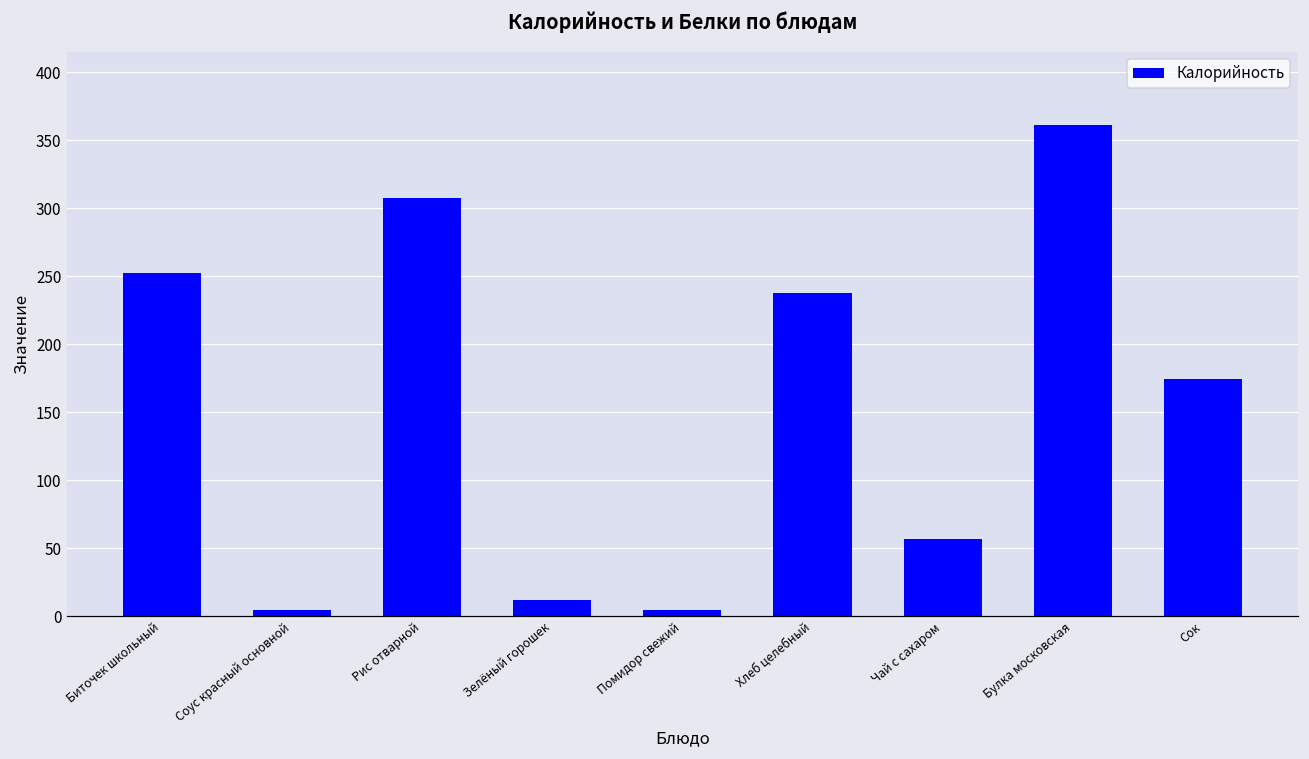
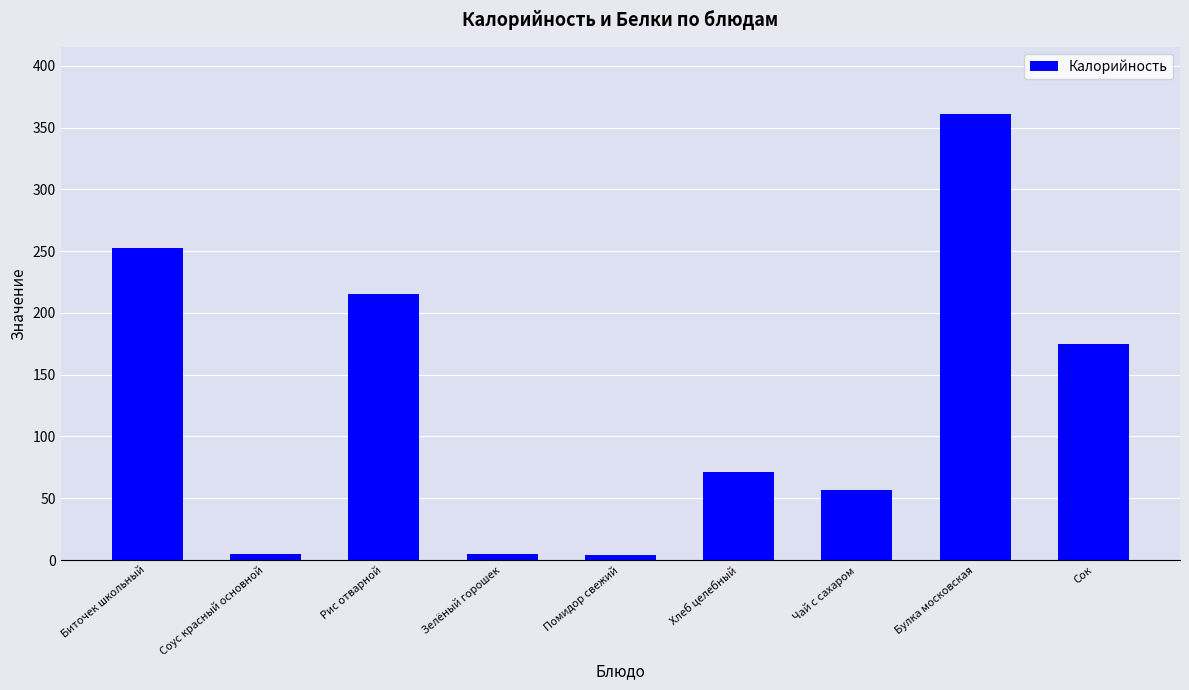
Рис отварной: 307 -> 215
Зелёный горошек: 12 -> 5
Хлеб целебный: 238 -> 71
